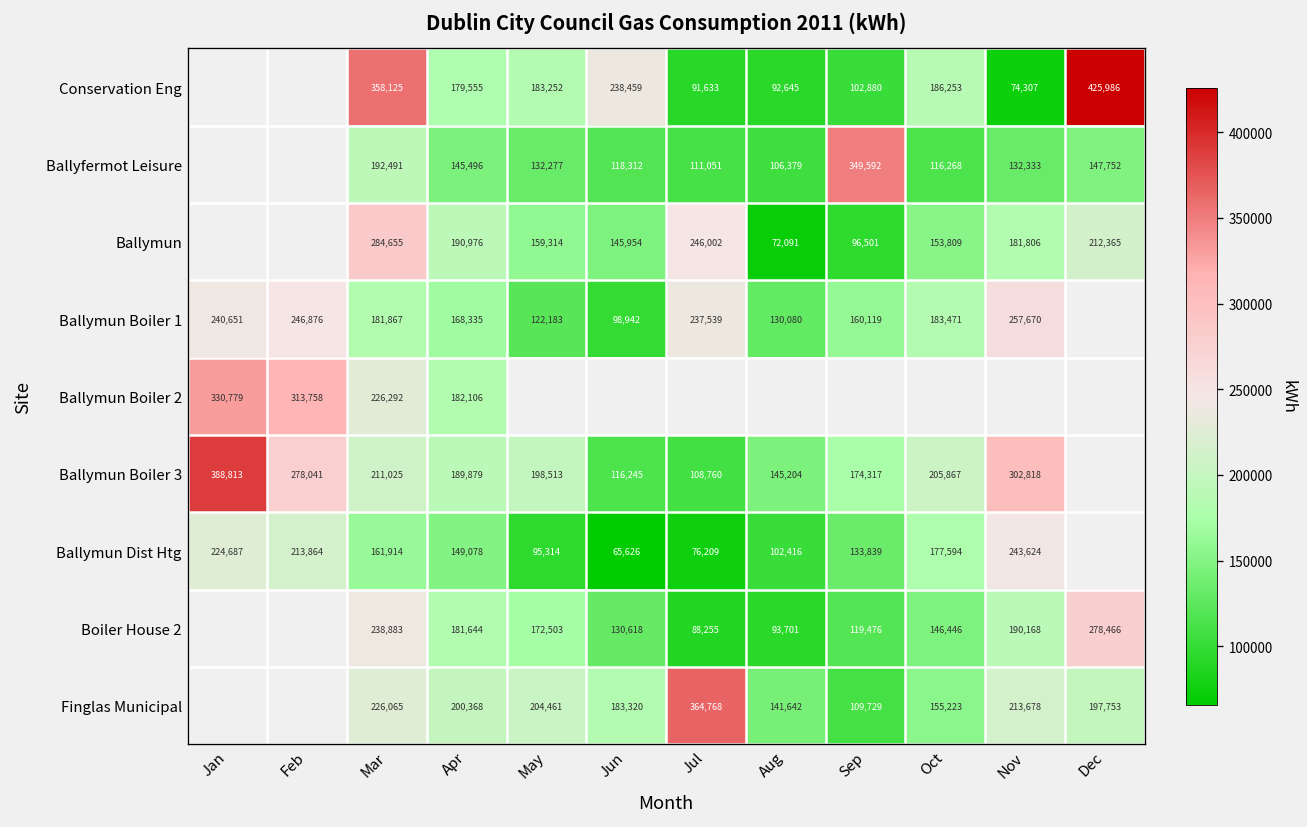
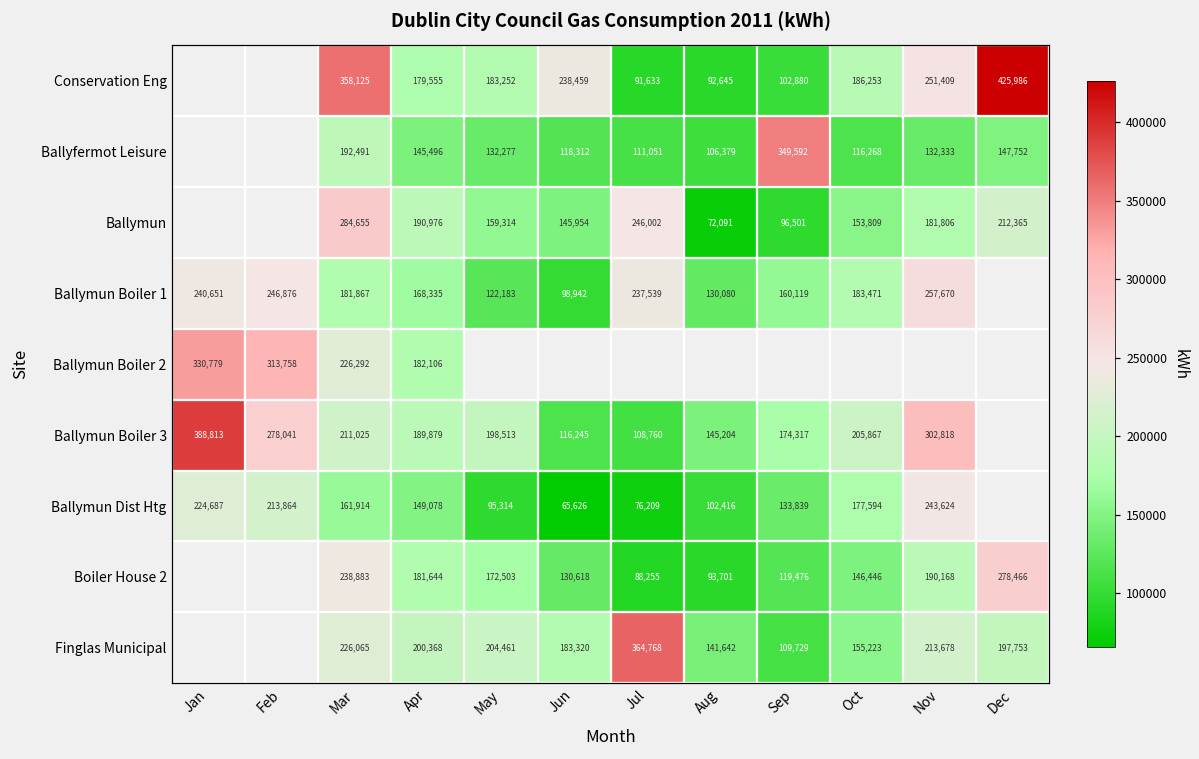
Conservation Eng, Nov: 74,307 -> 251,409
